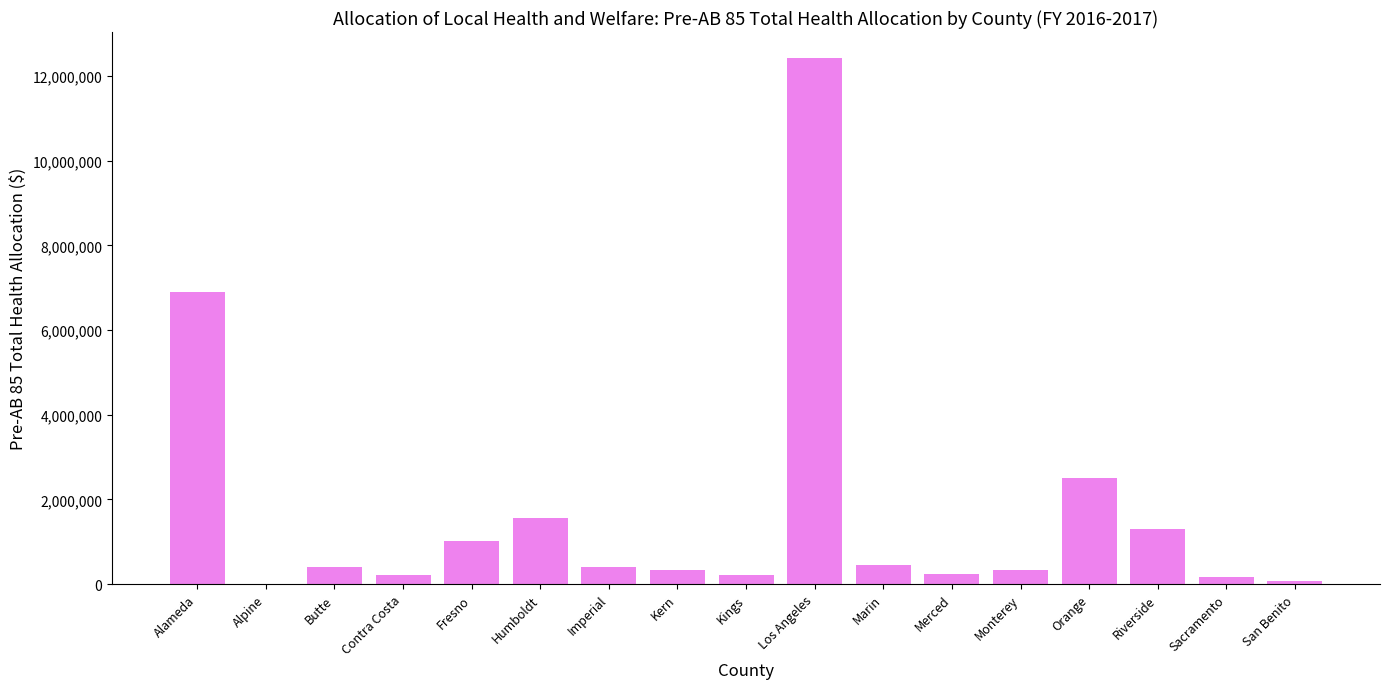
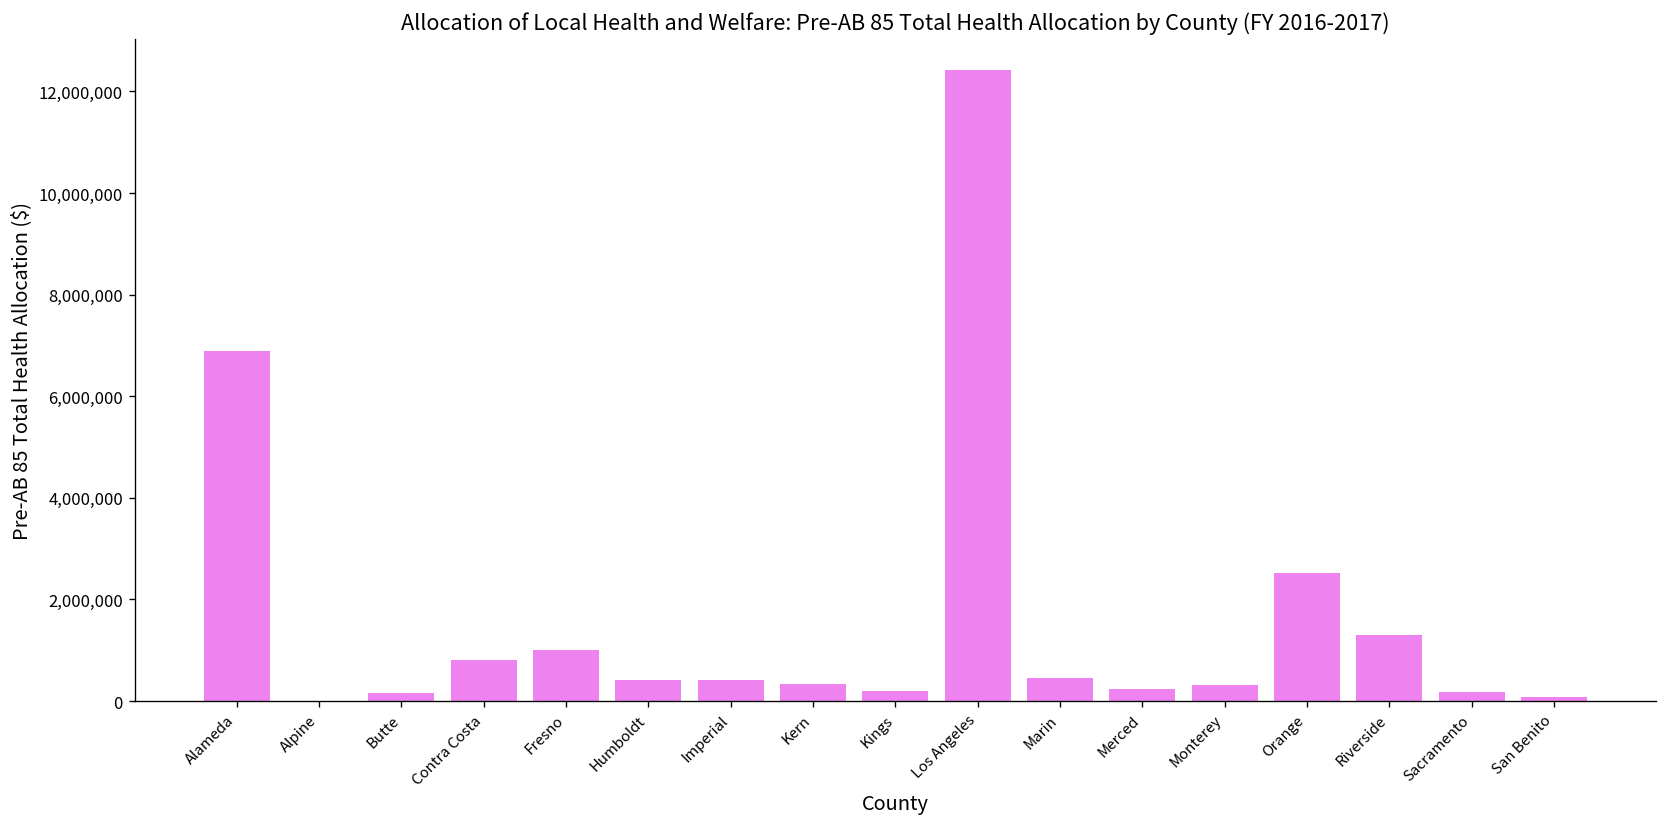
Butte: 400,000 -> 200,000
Contra Costa: 200,000 -> 800,000
Humboldt: 1,600,000 -> 400,000
